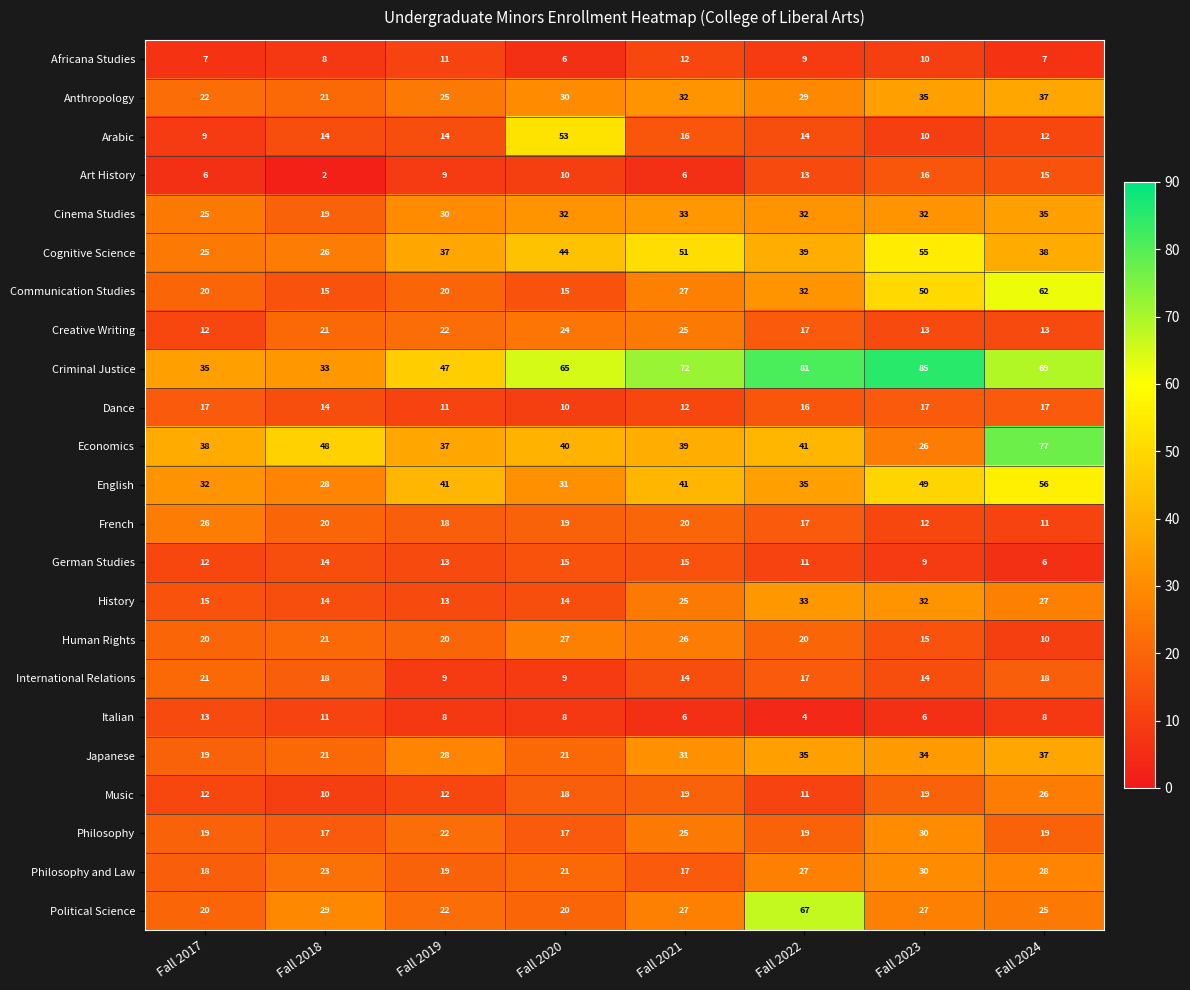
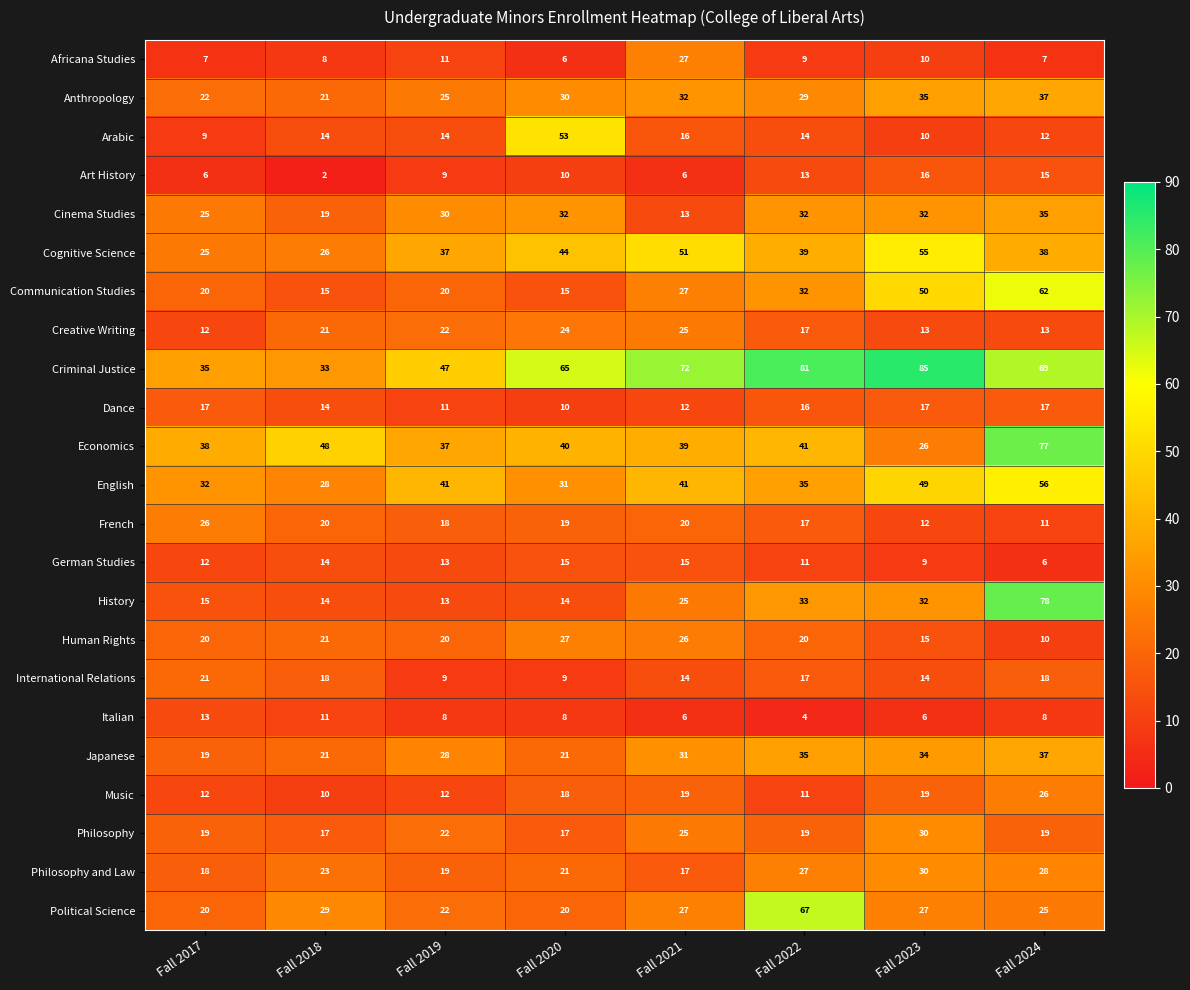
Africana Studies, Fall 2021: 12 -> 27
Cinema Studies, Fall 2021: 33 -> 13
History, Fall 2024: 27 -> 78
